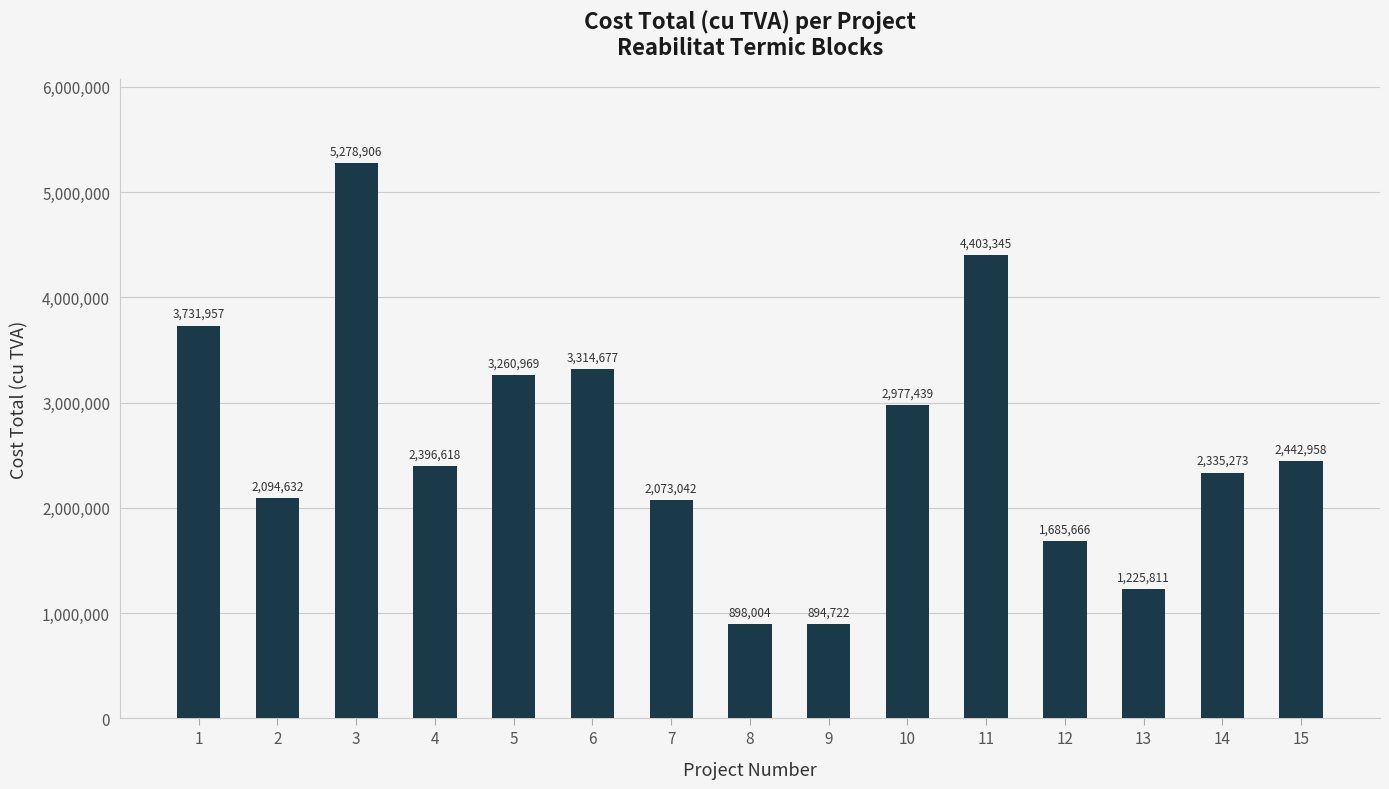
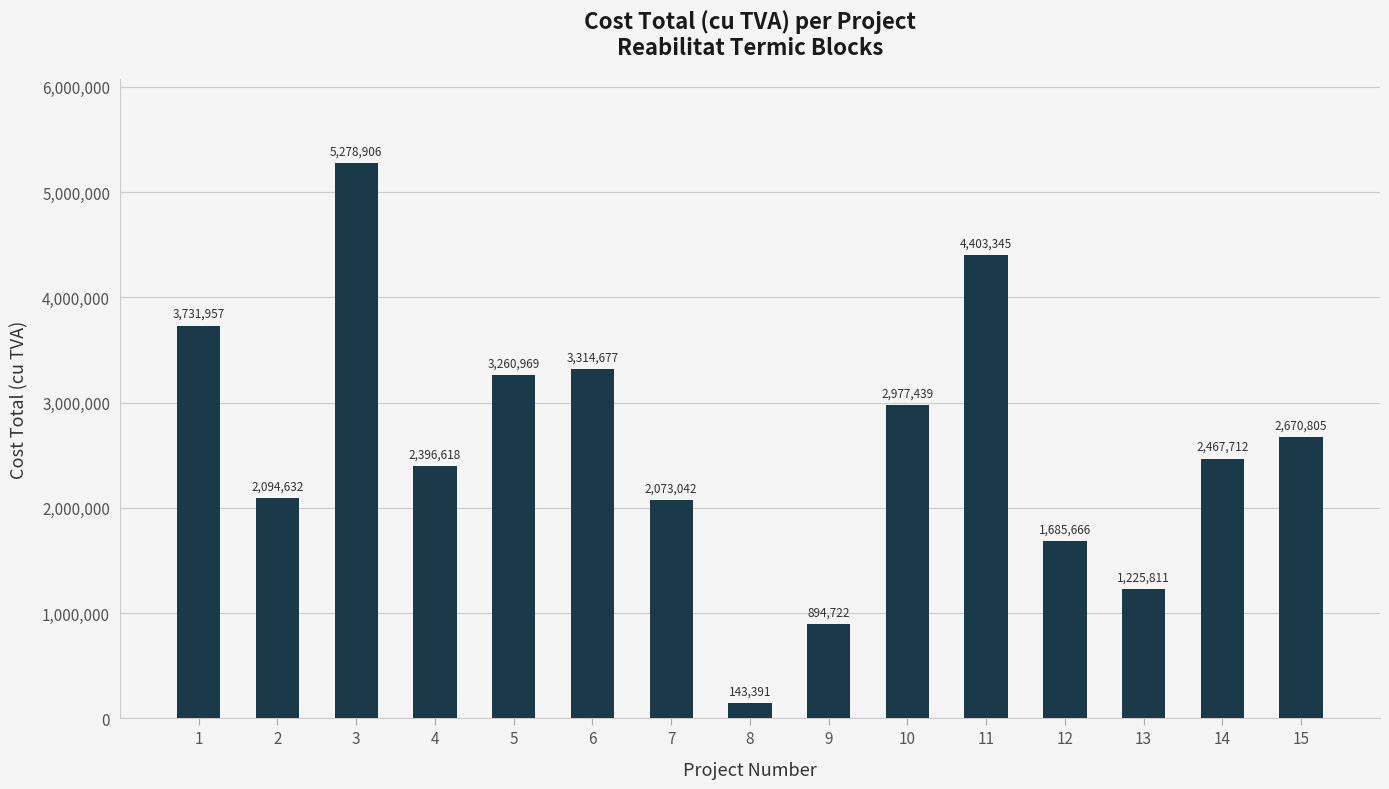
8: 898,004 -> 143,391
14: 2,335,273 -> 2,467,712
15: 2,442,958 -> 2,670,805
